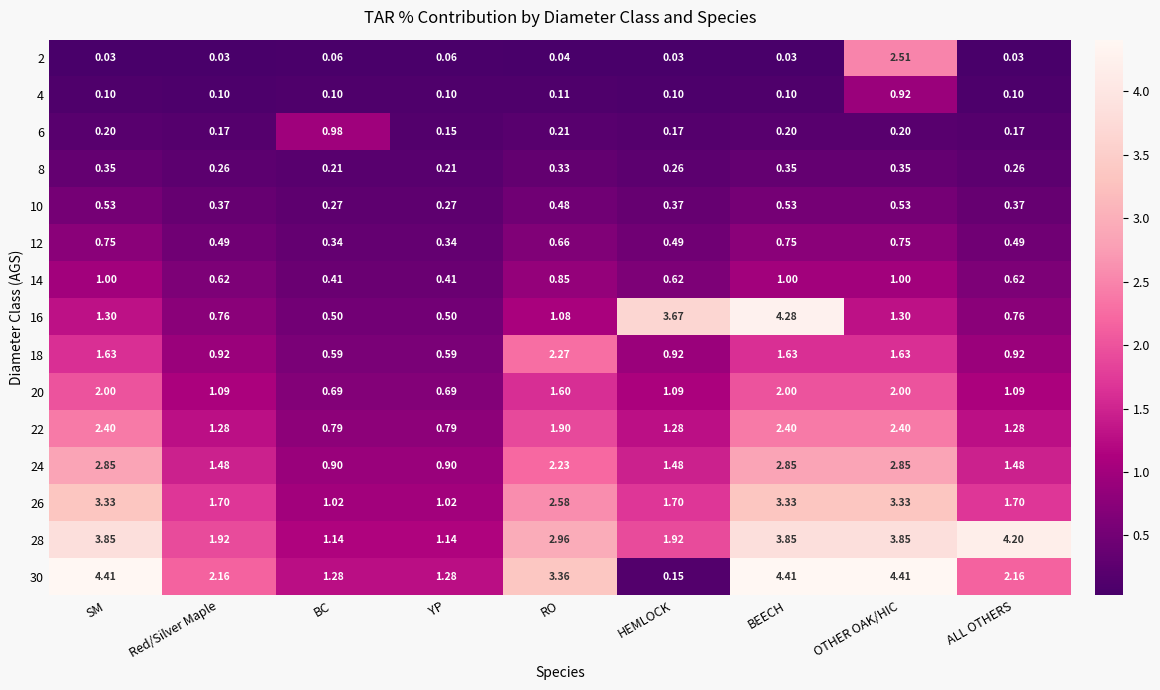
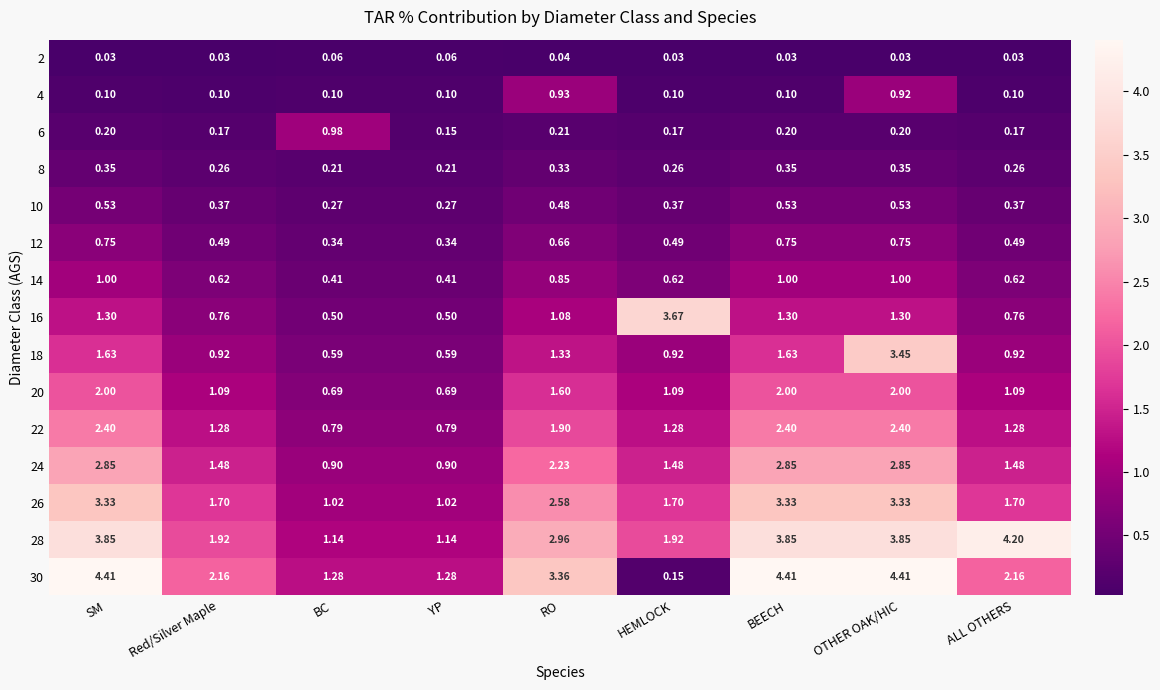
2, OTHER OAK/HIC: 2.51 -> 0.03
4, RO: 0.11 -> 0.93
16, BEECH: 4.28 -> 1.30
18, RO: 2.27 -> 1.33
18, OTHER OAK/HIC: 1.63 -> 3.45
